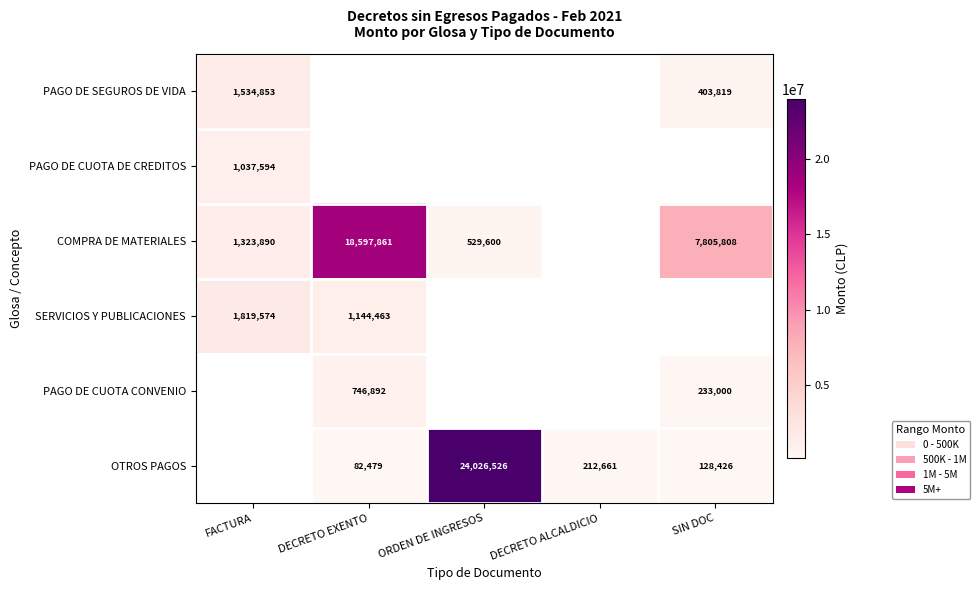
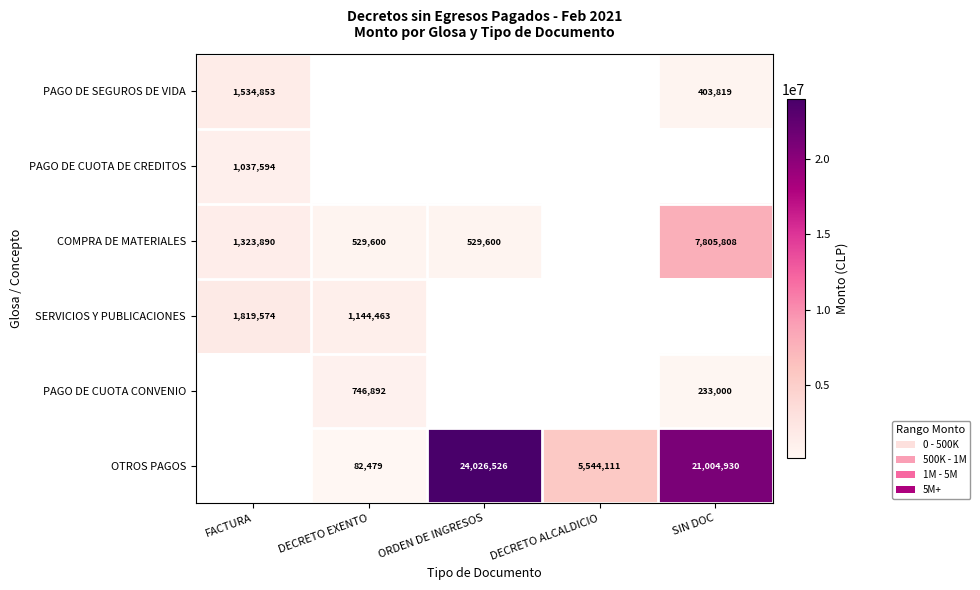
COMPRA DE MATERIALES, DECRETO EXENTO: 18,597,861 -> 529,600
OTROS PAGOS, DECRETO ALCALDICIO: 212,661 -> 5,544,111
OTROS PAGOS, SIN DOC: 128,426 -> 21,004,930
